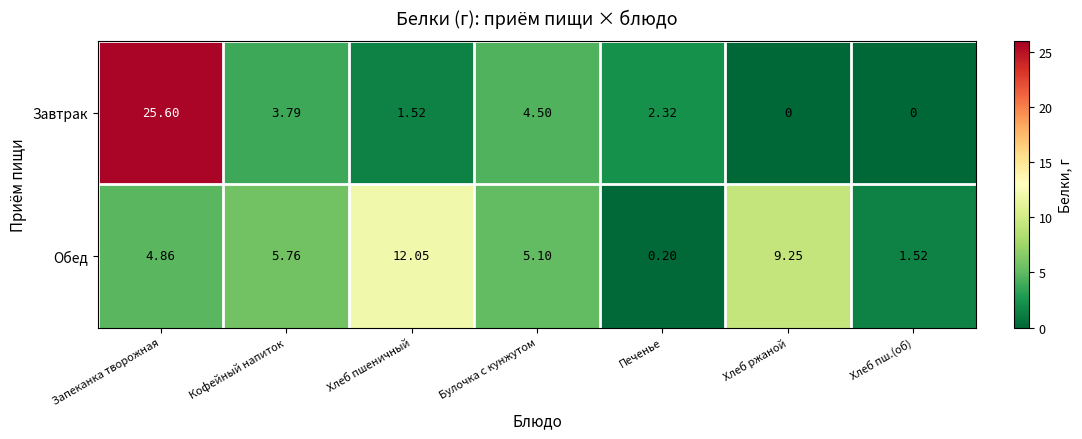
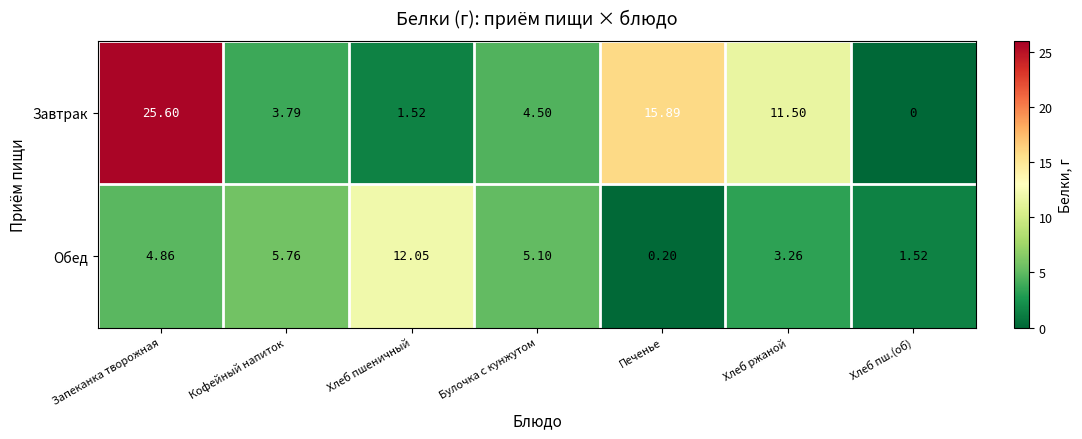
Завтрак, Печенье: 2.32 -> 15.89
Завтрак, Хлеб ржаной: 0 -> 11.50
Обед, Хлеб ржаной: 9.25 -> 3.26
